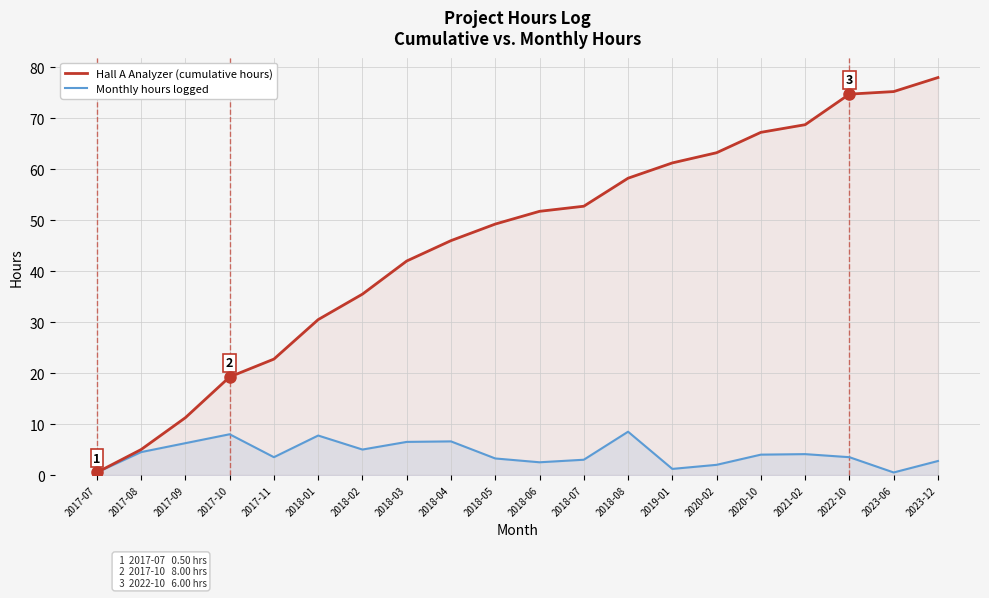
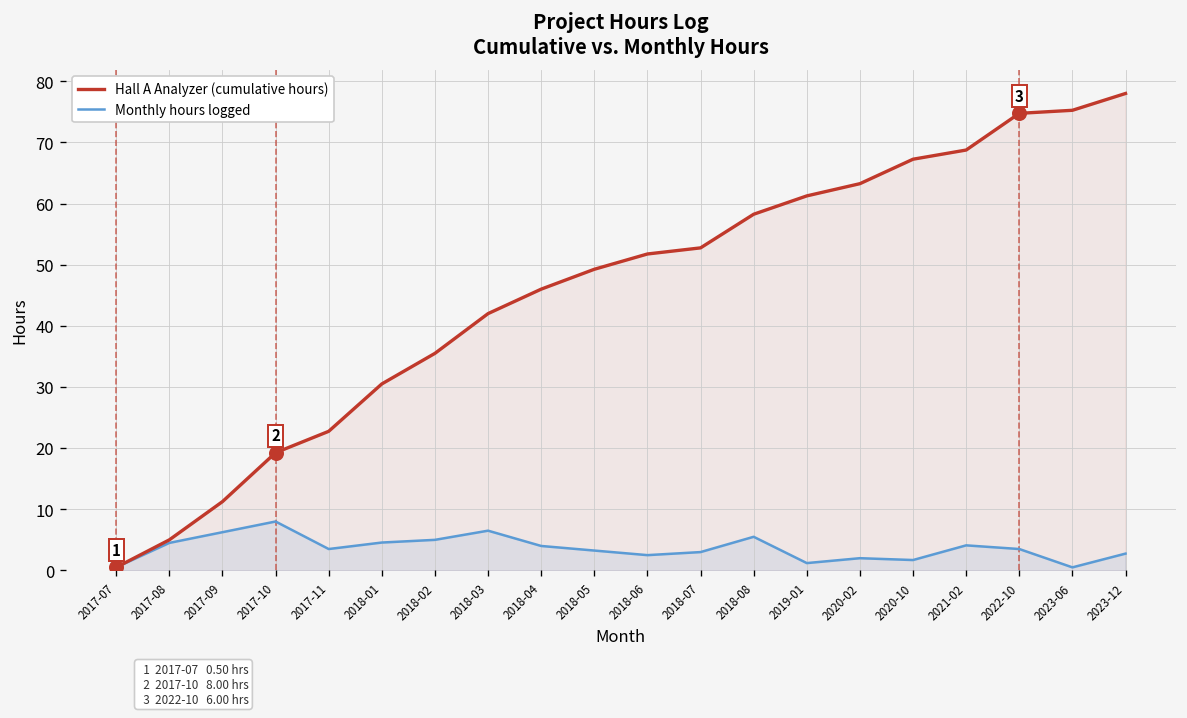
Monthly hours logged, 2018-01: 8 -> 5
Monthly hours logged, 2018-04: 7 -> 4
Monthly hours logged, 2018-08: 9 -> 6
Monthly hours logged, 2020-10: 4 -> 2
